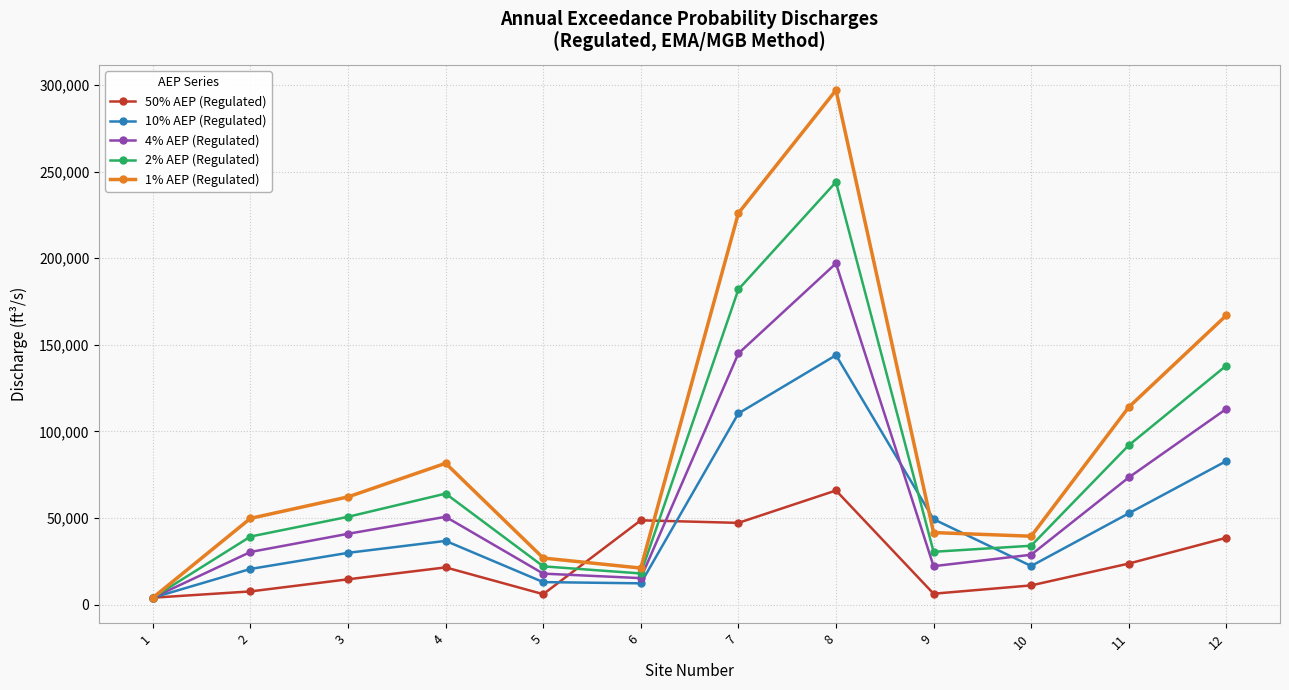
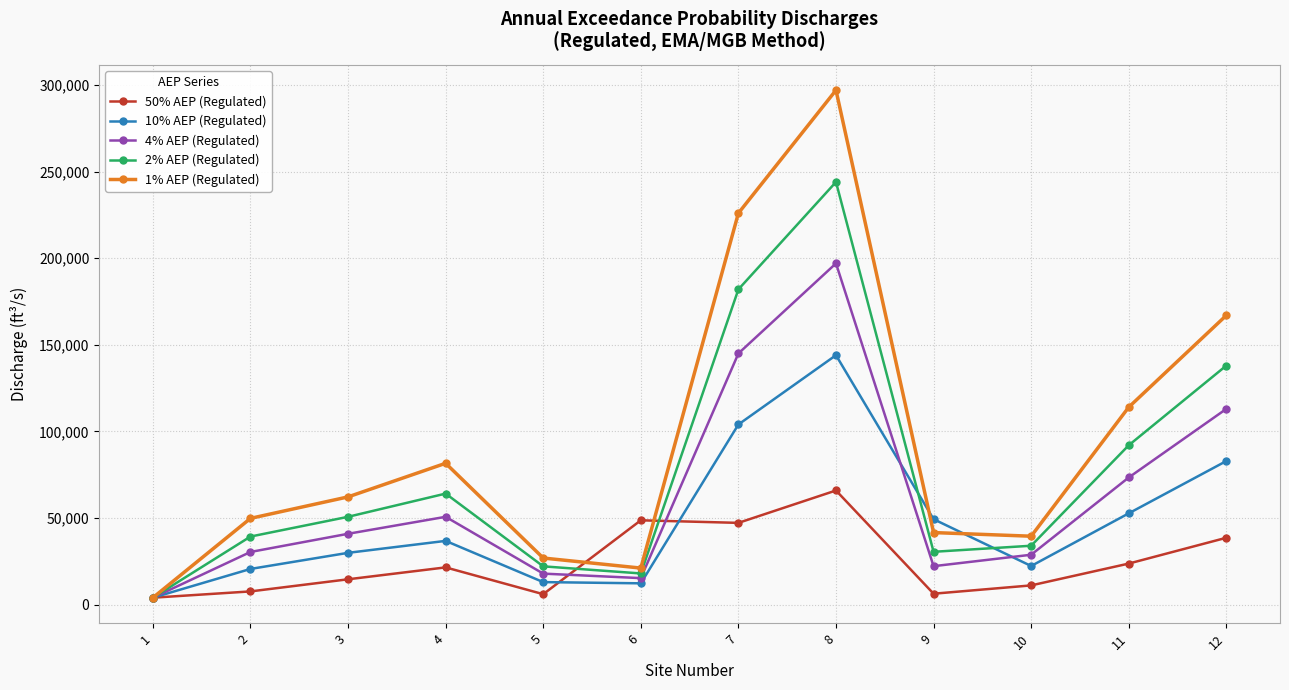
10% AEP (Regulated), 7: 110,000 -> 104,000
